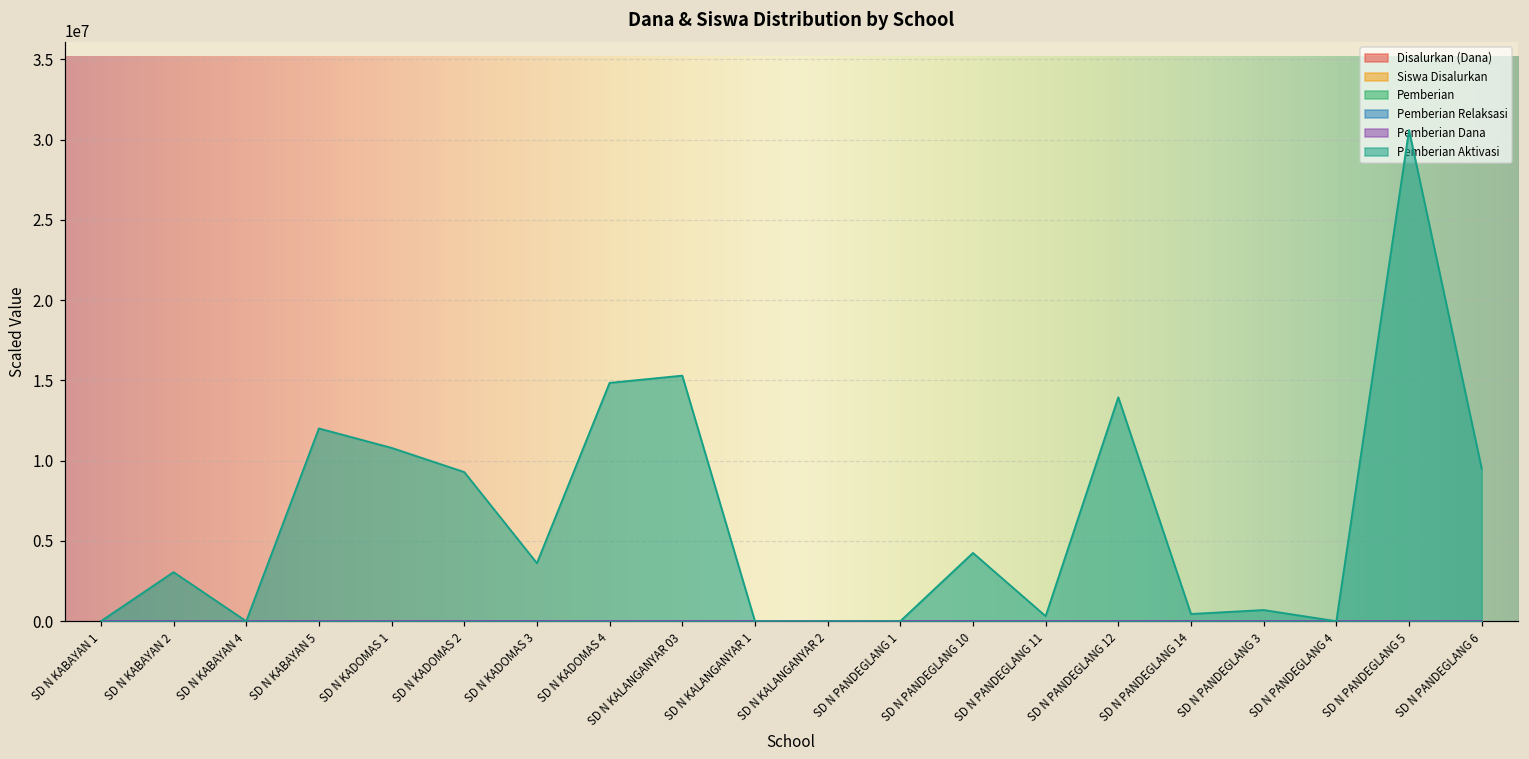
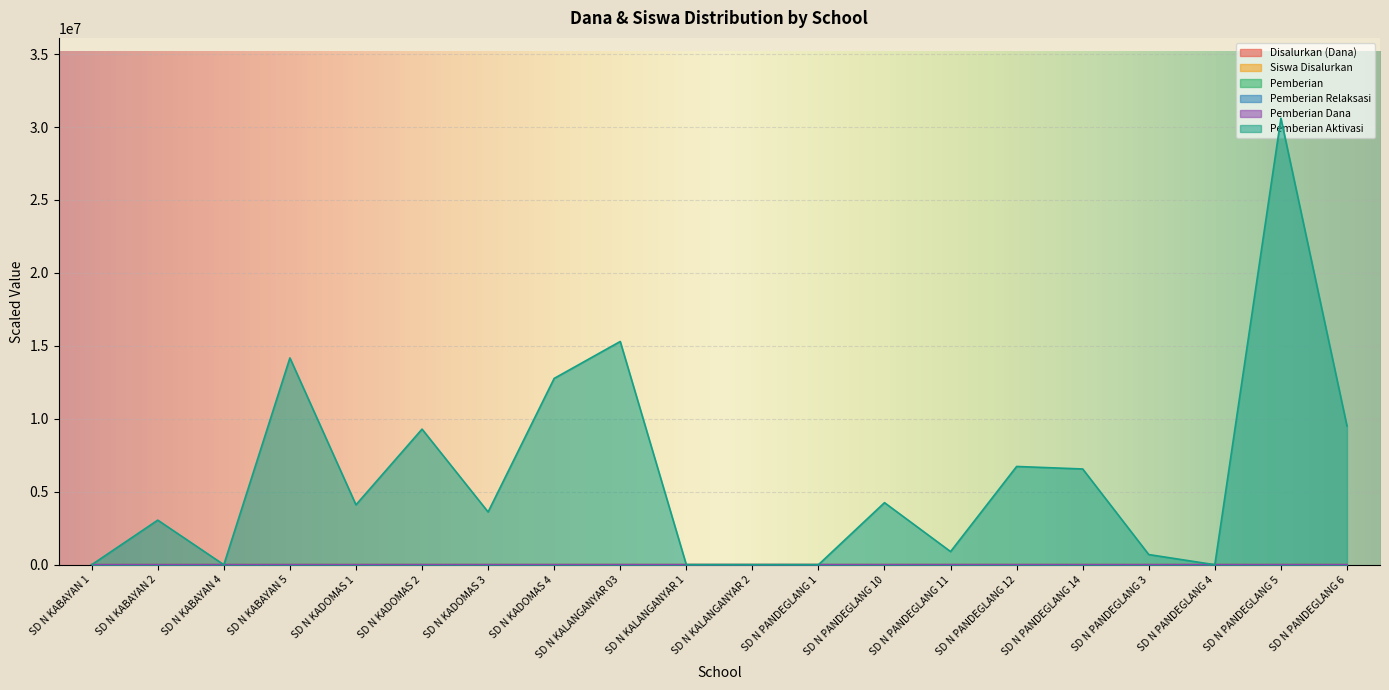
Pemberian Aktivasi, SD N KABAYAN 5: 12000000 -> 14200000
Pemberian Aktivasi, SD N KADOMAS 1: 10800000 -> 4100000
Pemberian Aktivasi, SD N KADOMAS 4: 14900000 -> 12800000
Pemberian Aktivasi, SD N PANDEGLANG 11: 300000 -> 900000
Pemberian Aktivasi, SD N PANDEGLANG 12: 14000000 -> 6700000
Pemberian Aktivasi, SD N PANDEGLANG 14: 500000 -> 6600000
